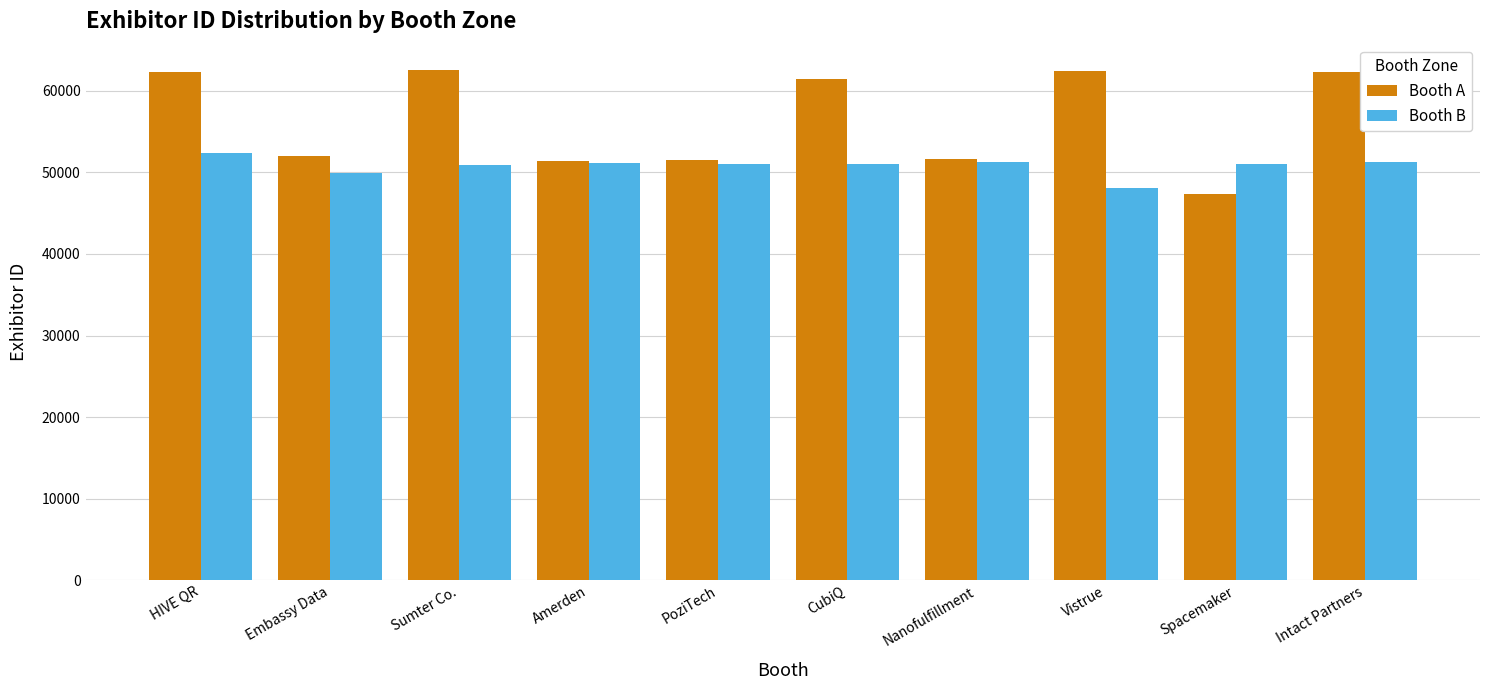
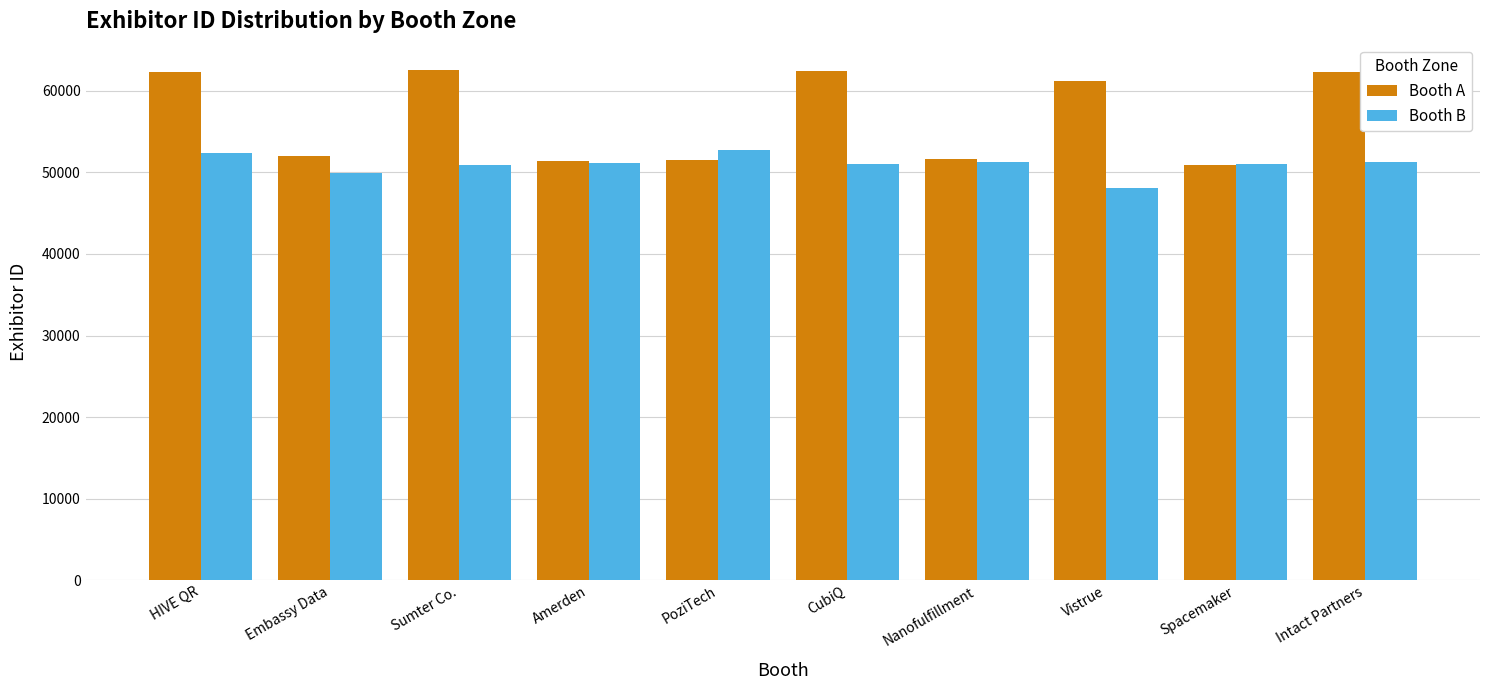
Booth B, PoziTech: 51000 -> 53000
Booth A, CubiQ: 61000 -> 62000
Booth A, Vistrue: 62000 -> 61000
Booth A, Spacemaker: 47000 -> 51000
